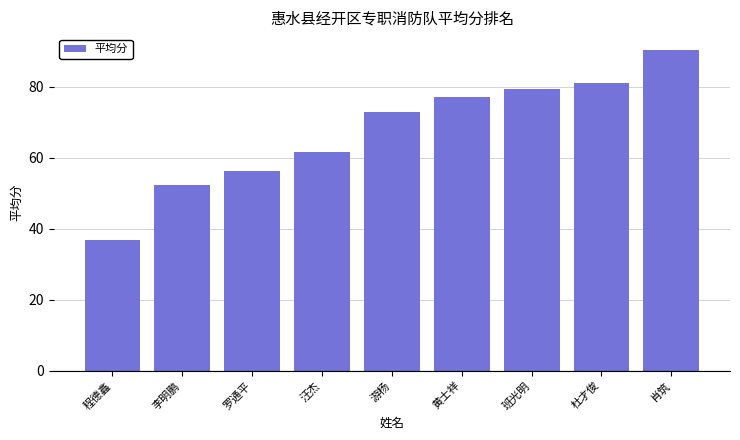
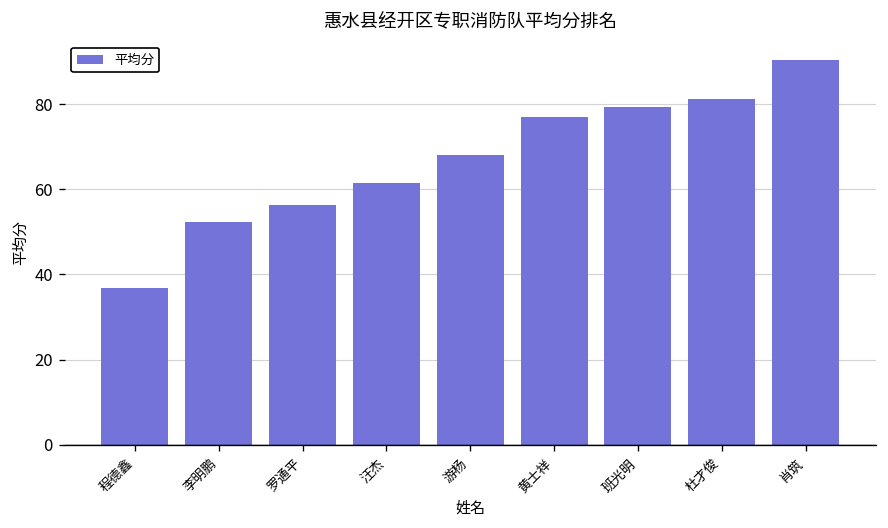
游杨: 73 -> 68
